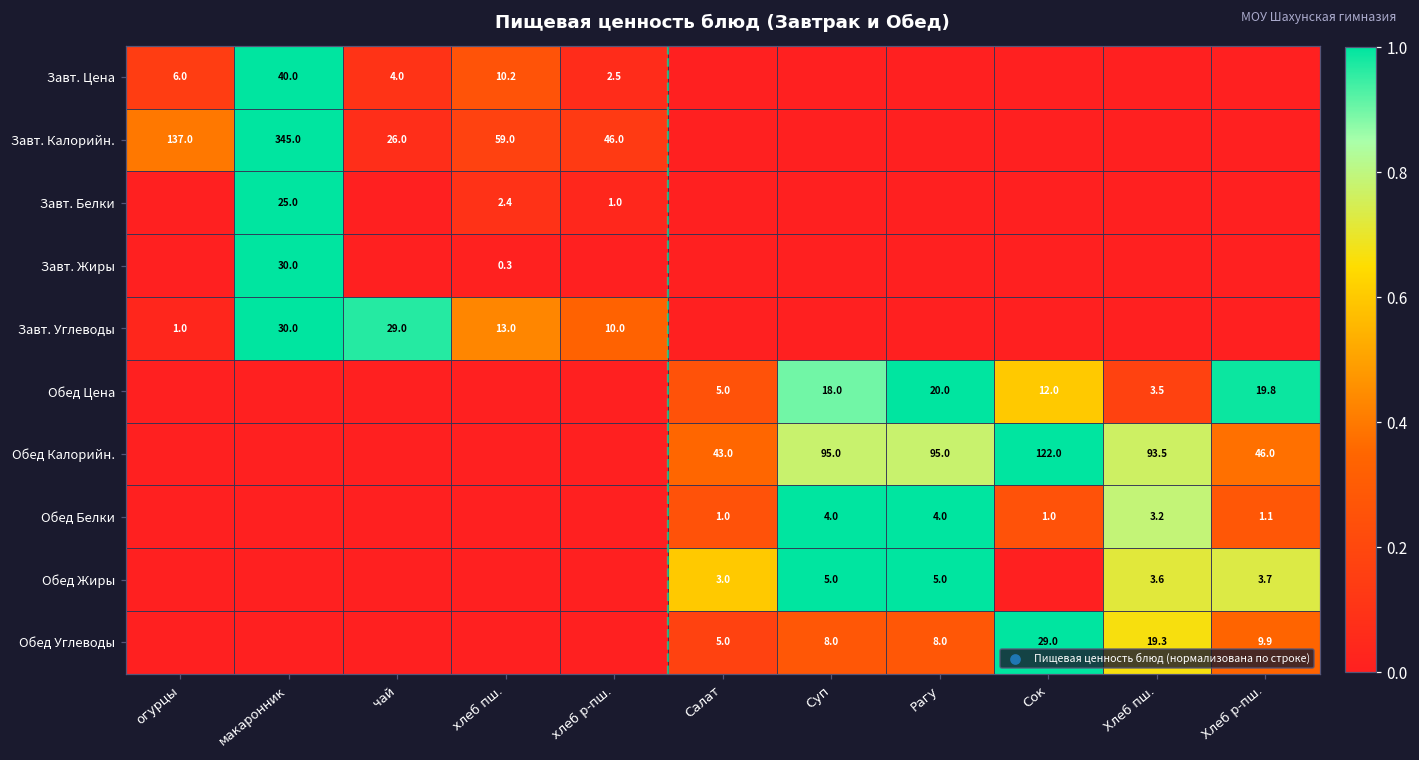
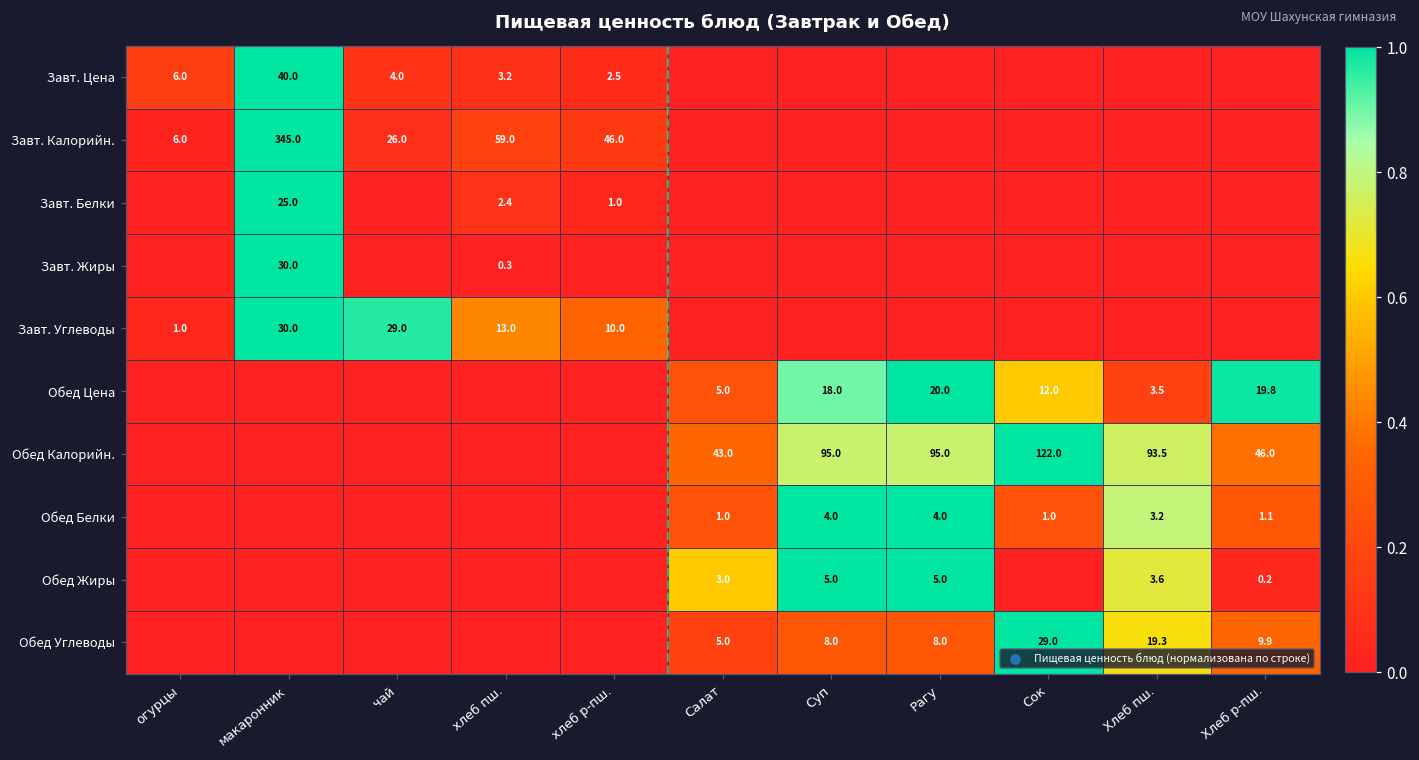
Завт. Цена, хлеб пш.: 10.2 -> 3.2
Завт. Калорийн., огурцы: 137.0 -> 6.0
Обед Жиры, Хлеб р-пш.: 3.7 -> 0.2
